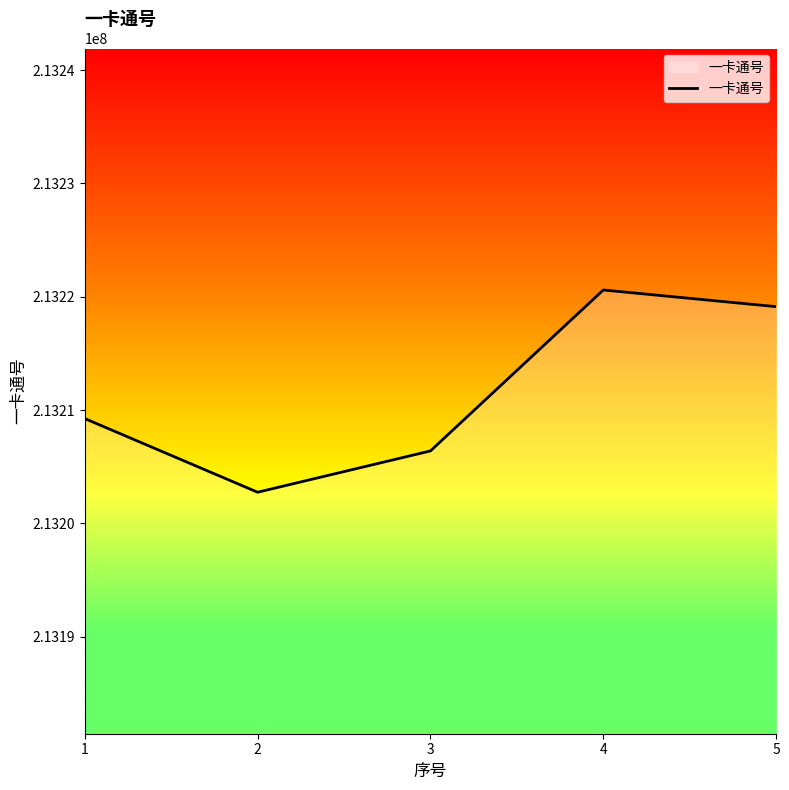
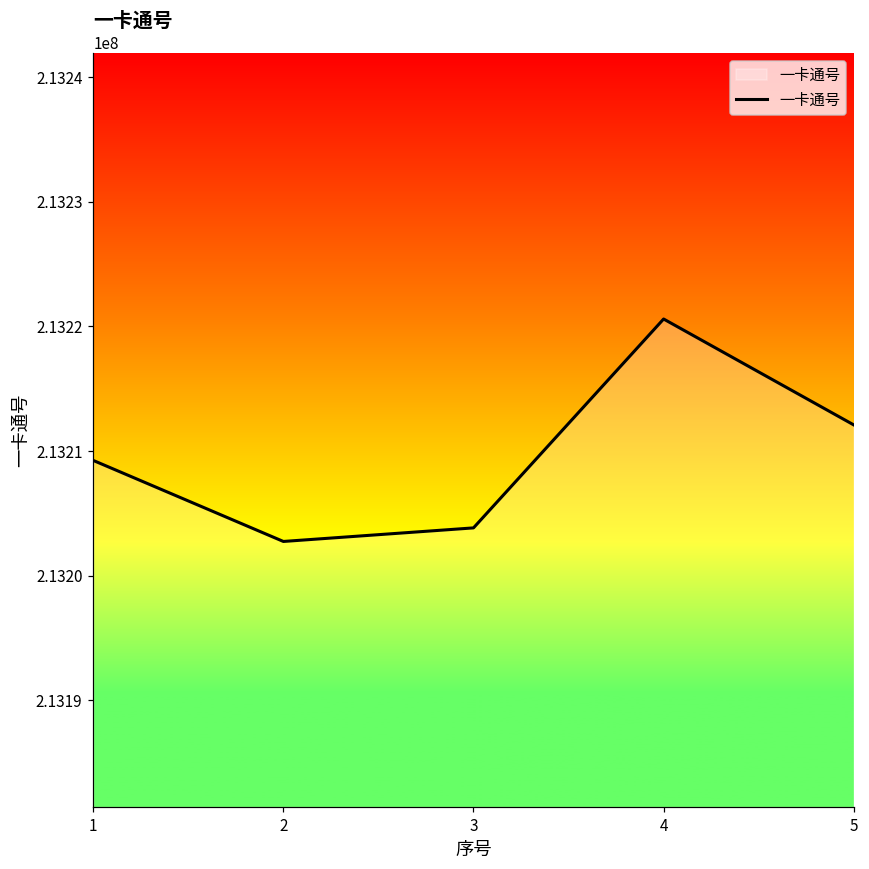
3: 213206400 -> 213203800
5: 213219100 -> 213212100
